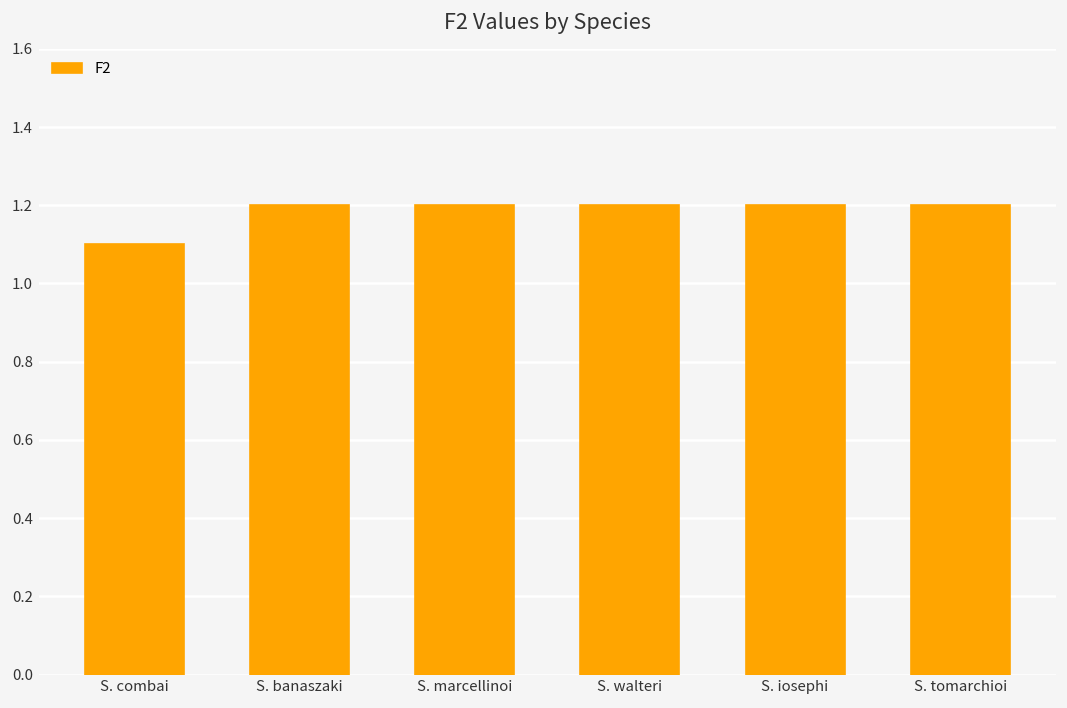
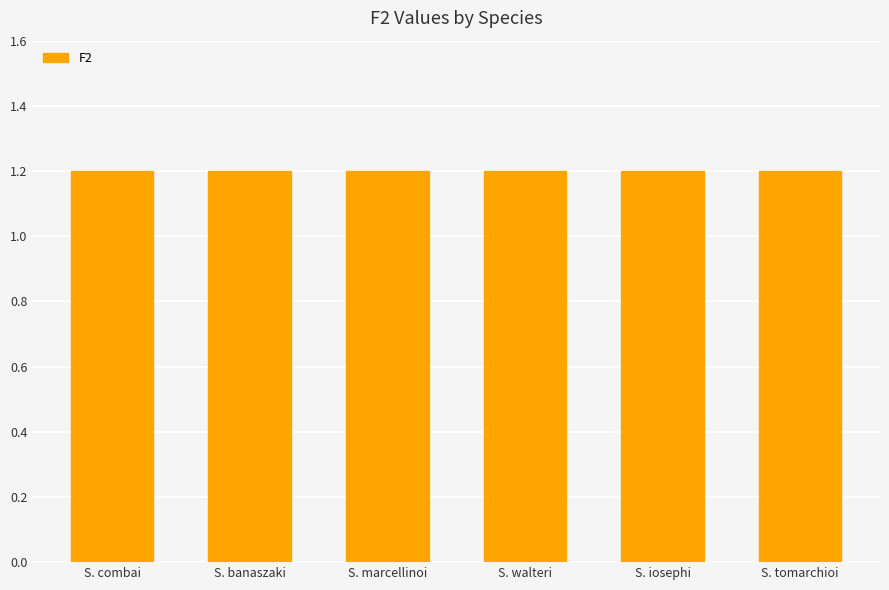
S. combai: 1.1 -> 1.2
